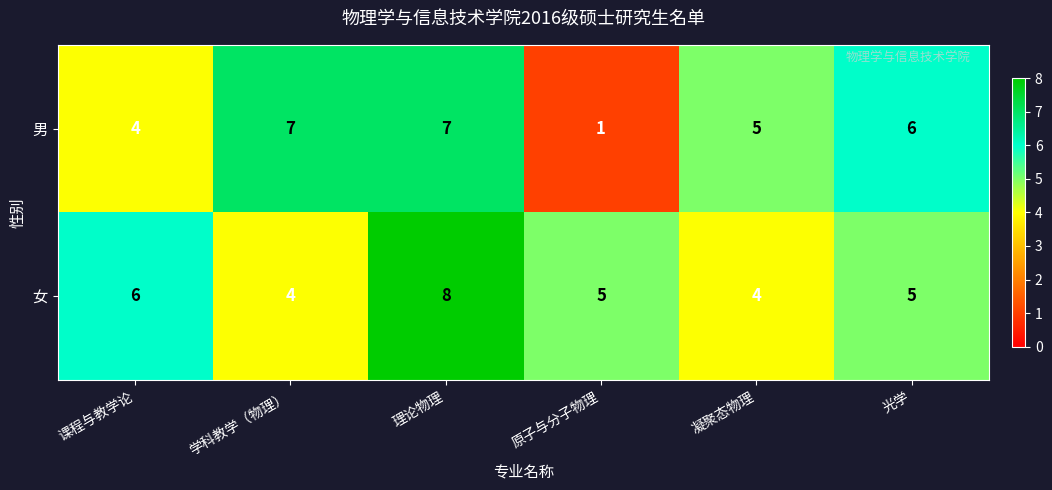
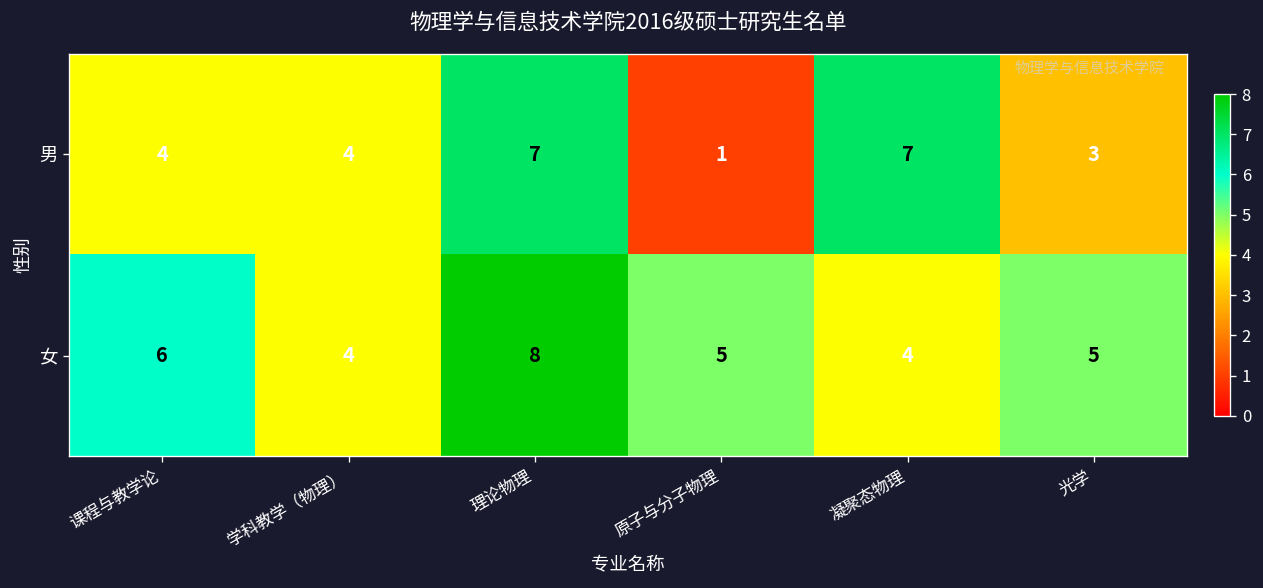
男, 学科教学（物理）: 7 -> 4
男, 凝聚态物理: 5 -> 7
男, 光学: 6 -> 3
